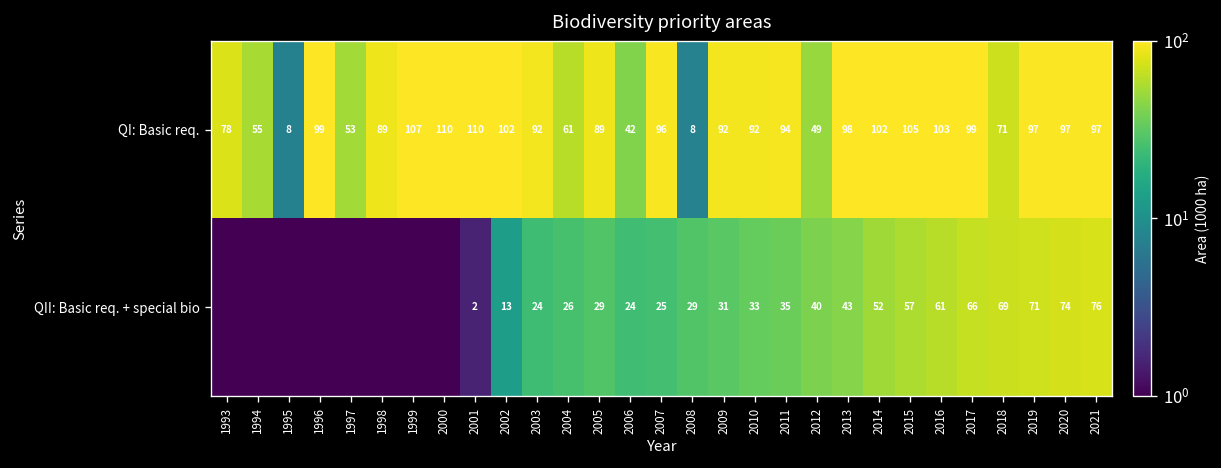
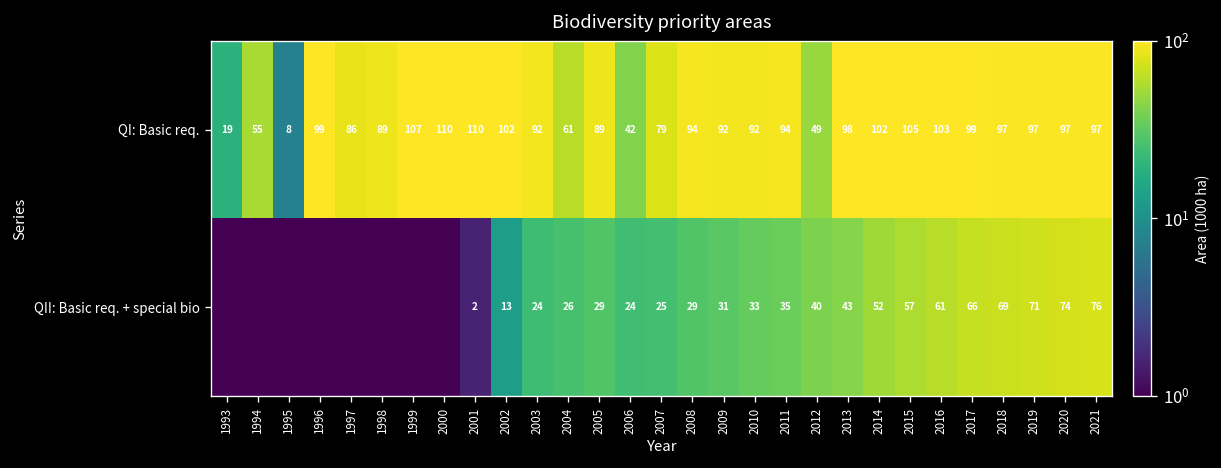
QI: Basic req., 1993: 78 -> 19
QI: Basic req., 1997: 53 -> 86
QI: Basic req., 2007: 96 -> 79
QI: Basic req., 2008: 8 -> 94
QI: Basic req., 2018: 71 -> 97
